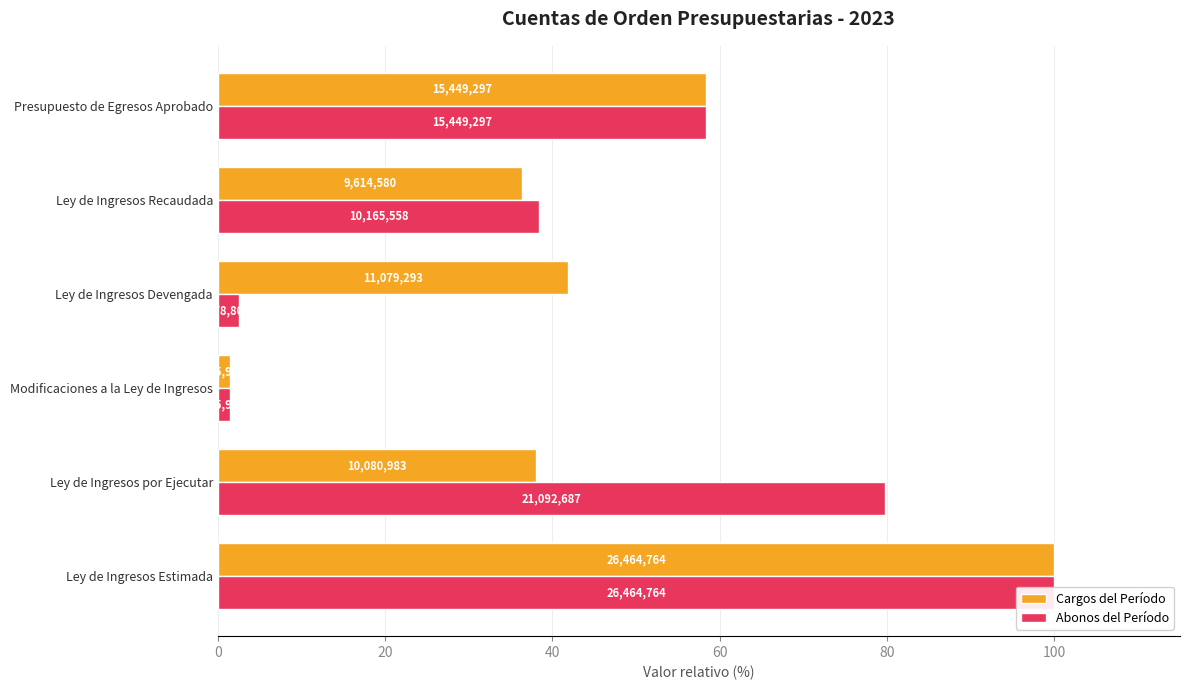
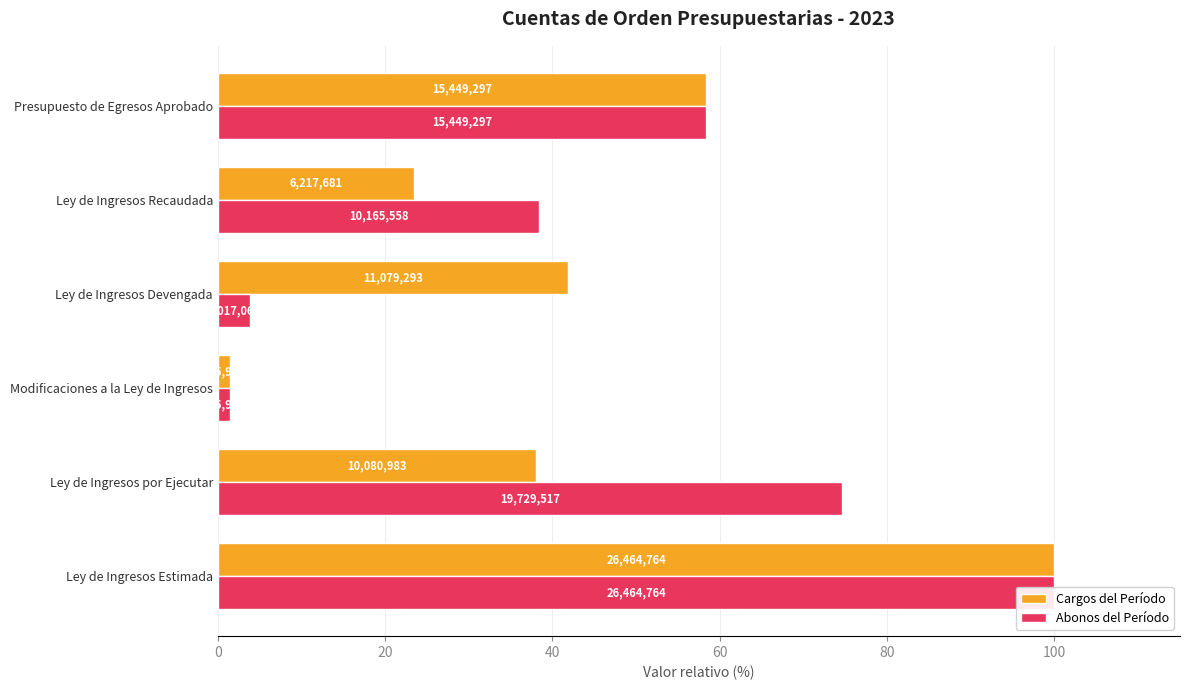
Cargos del Período, Ley de Ingresos Recaudada: 9,614,580 -> 6,217,681
Abonos del Período, Ley de Ingresos Devengada: 3 -> 4
Abonos del Período, Ley de Ingresos por Ejecutar: 21,092,687 -> 19,729,517
